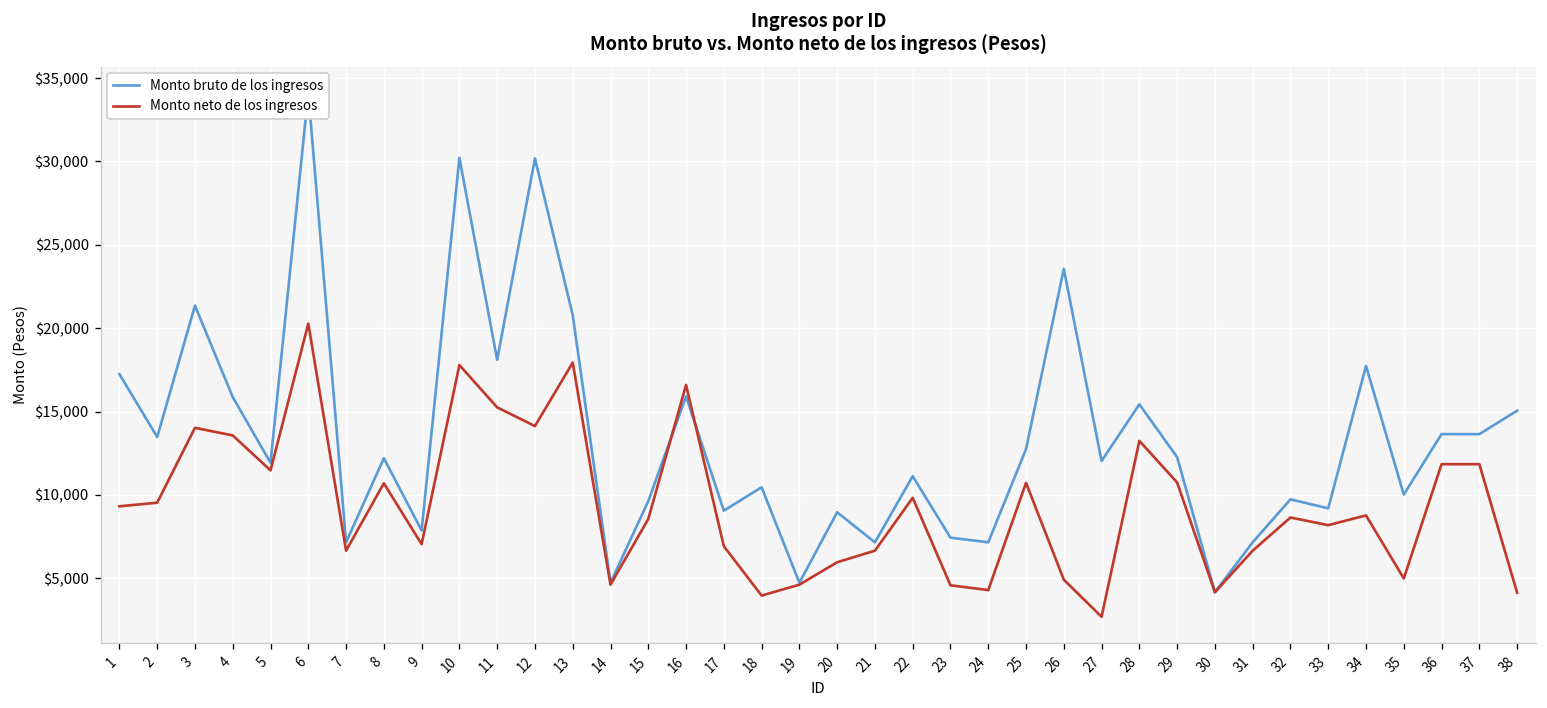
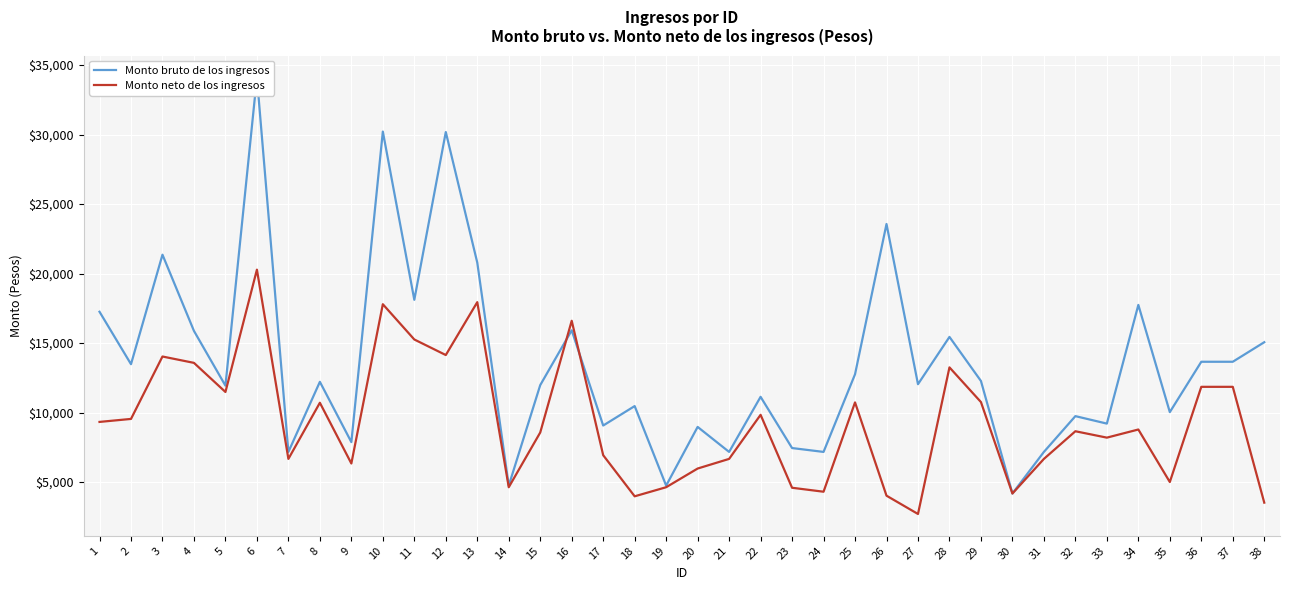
Monto neto de los ingresos, 9: $7,100 -> $6,300
Monto bruto de los ingresos, 15: $9,600 -> $12,000
Monto neto de los ingresos, 26: $4,900 -> $4,000
Monto neto de los ingresos, 38: $4,100 -> $3,500
